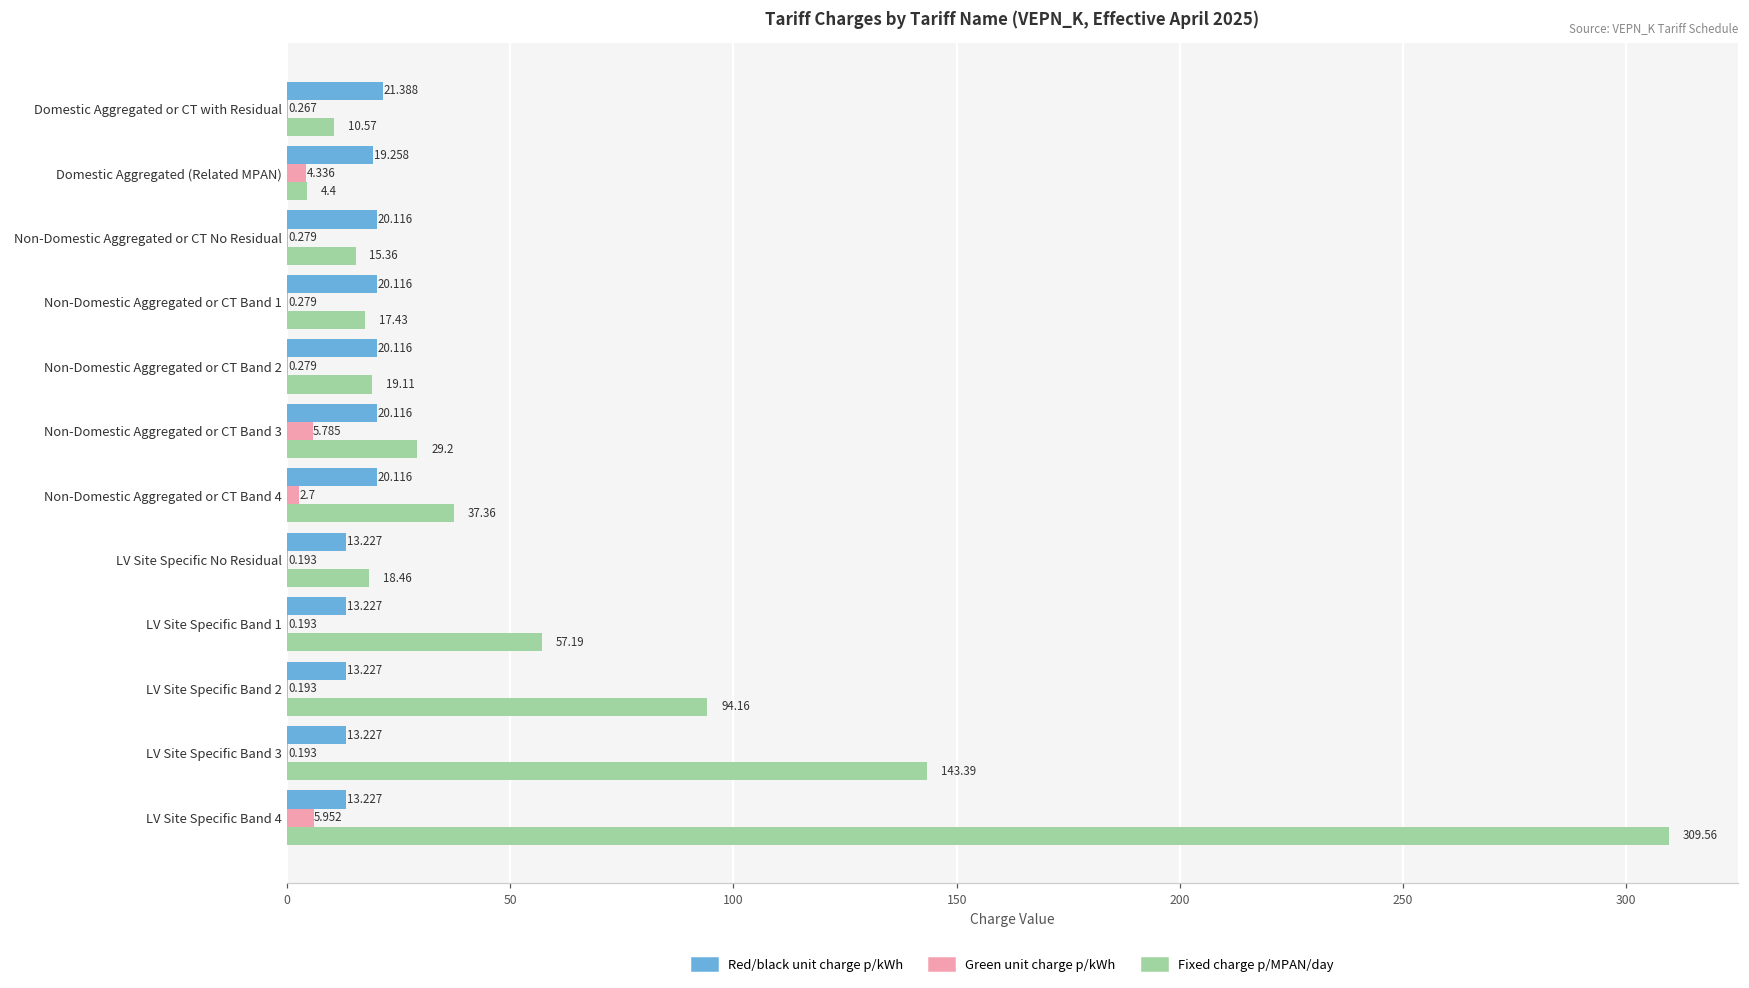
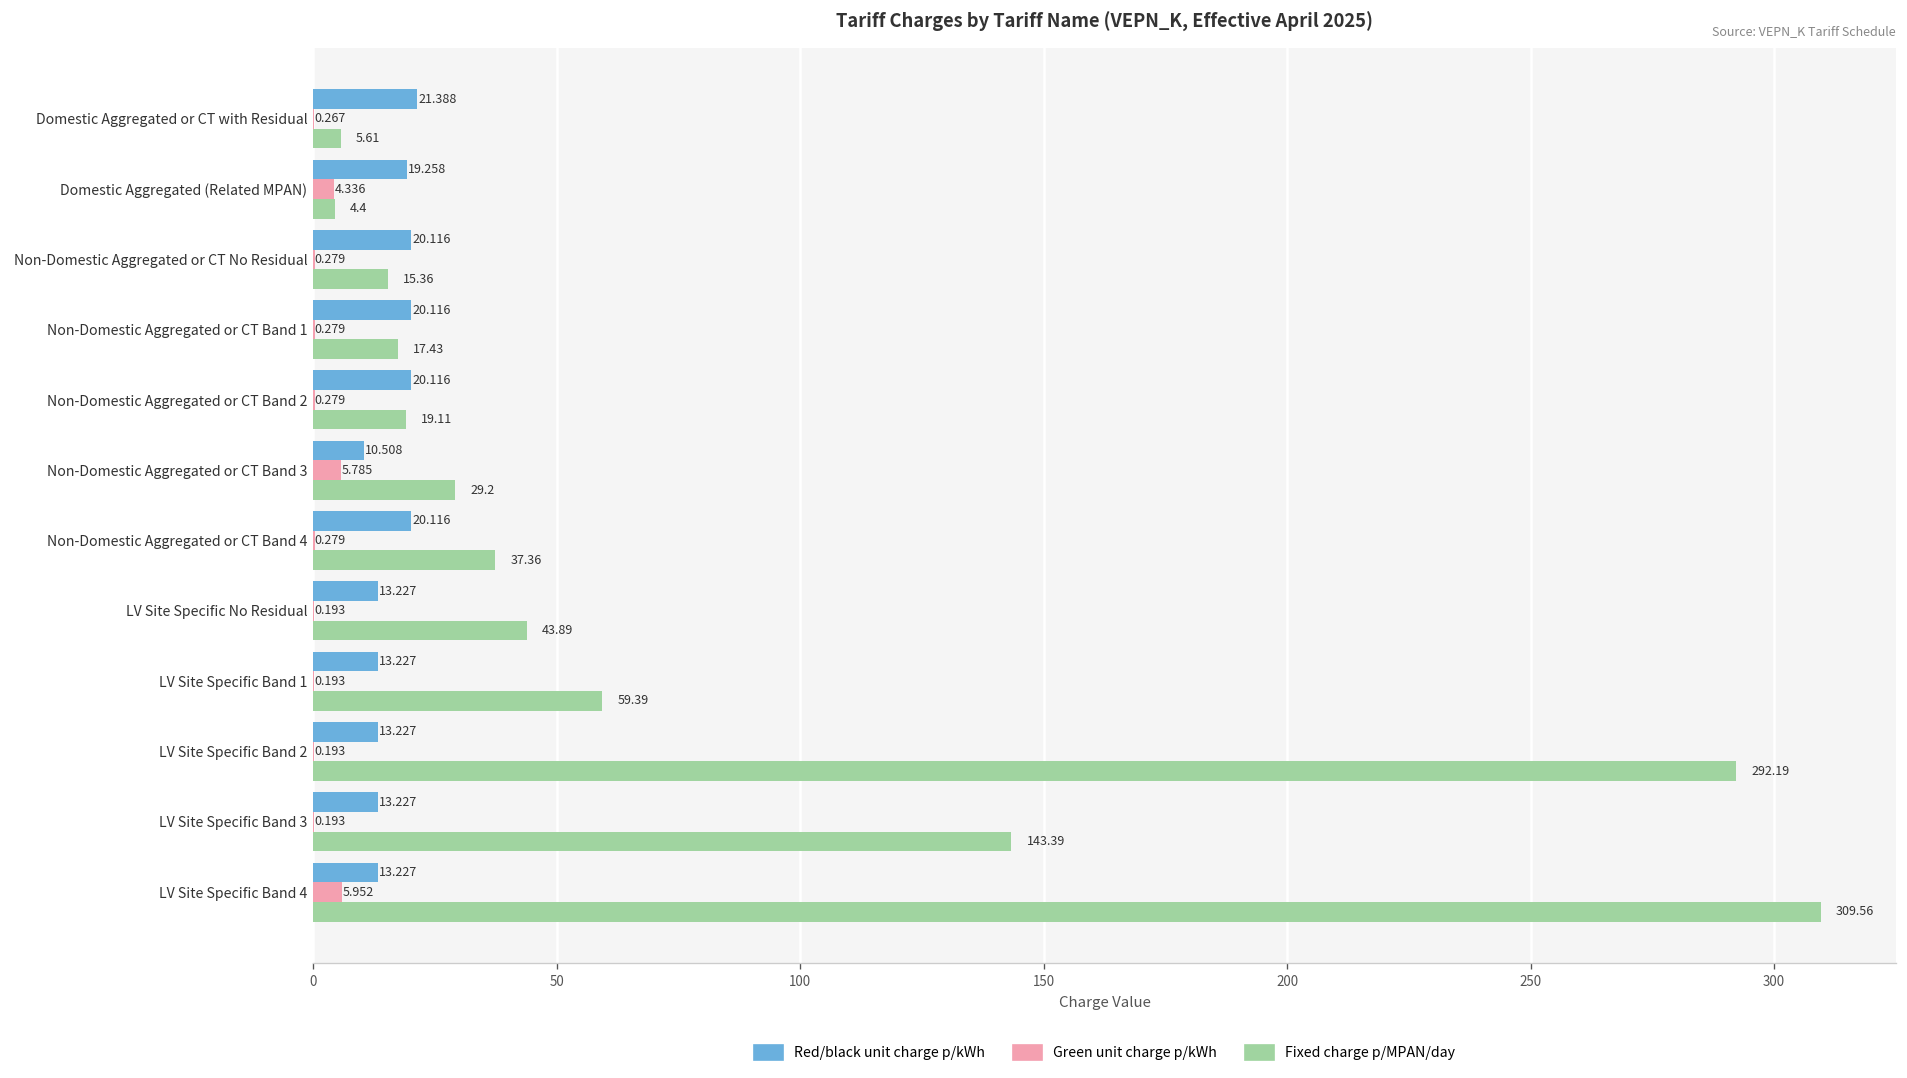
Fixed charge p/MPAN/day, Domestic Aggregated or CT with Residual: 10.57 -> 5.61
Red/black unit charge p/kWh, Non-Domestic Aggregated or CT Band 3: 20.116 -> 10.508
Green unit charge p/kWh, Non-Domestic Aggregated or CT Band 4: 2.7 -> 0.279
Fixed charge p/MPAN/day, LV Site Specific No Residual: 18.46 -> 43.89
Fixed charge p/MPAN/day, LV Site Specific Band 1: 57.19 -> 59.39
Fixed charge p/MPAN/day, LV Site Specific Band 2: 94.16 -> 292.19
